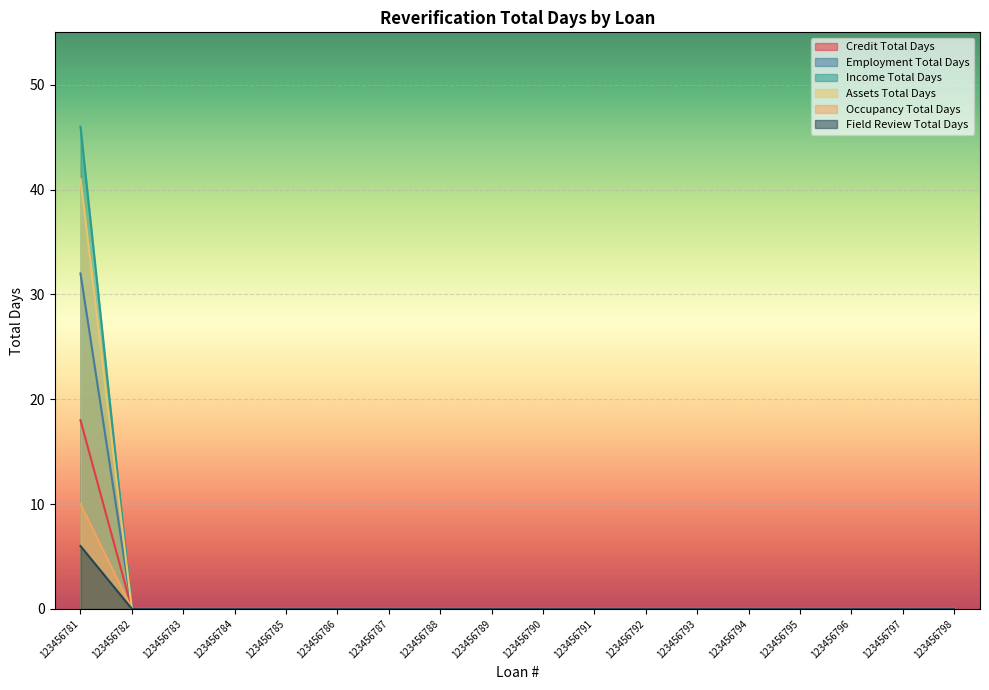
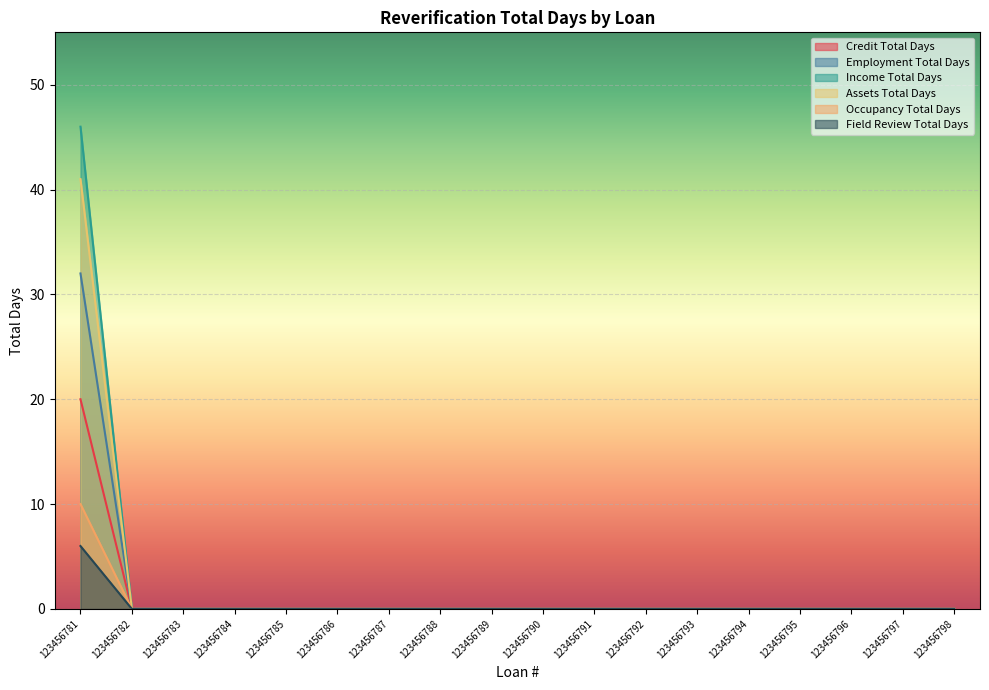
Credit Total Days, 123456781: 18 -> 20
